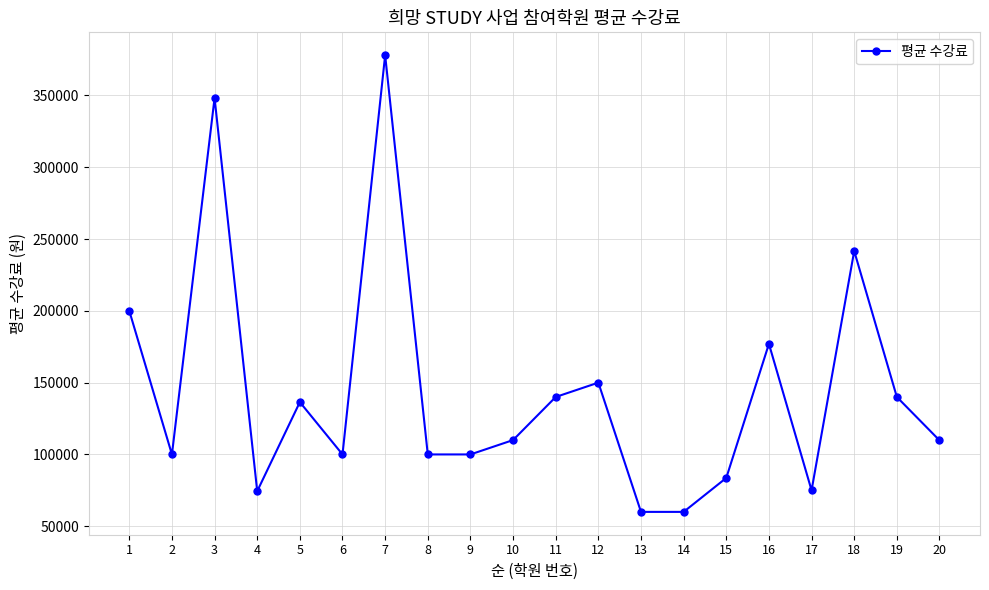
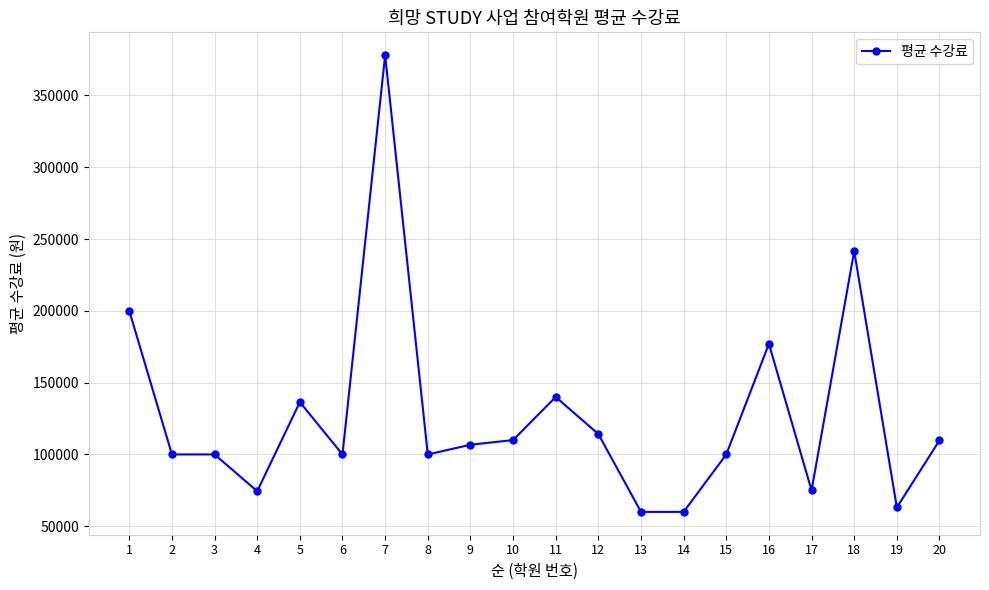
3: 348000 -> 100000
9: 100000 -> 107000
12: 150000 -> 114000
15: 84000 -> 100000
19: 140000 -> 63000
